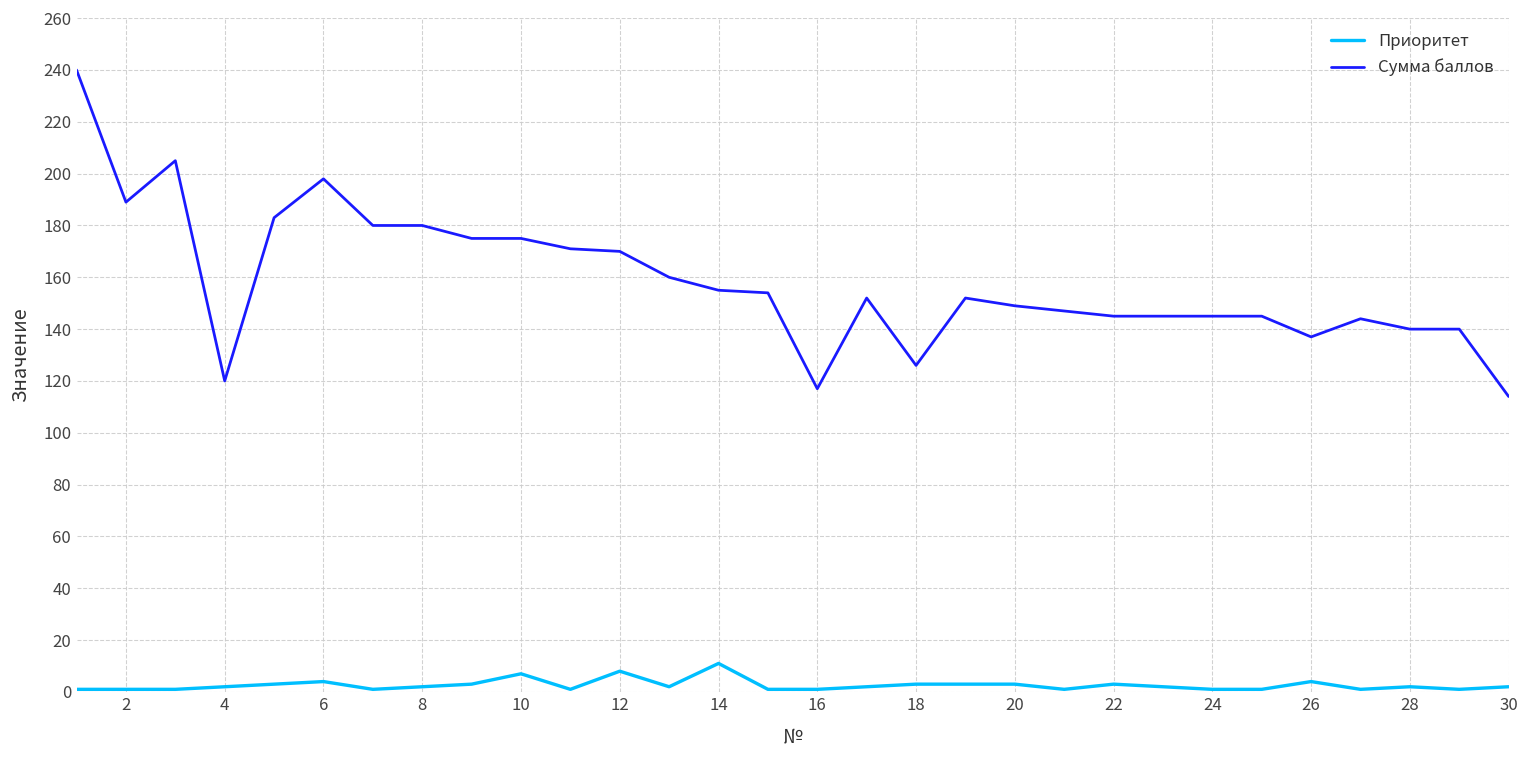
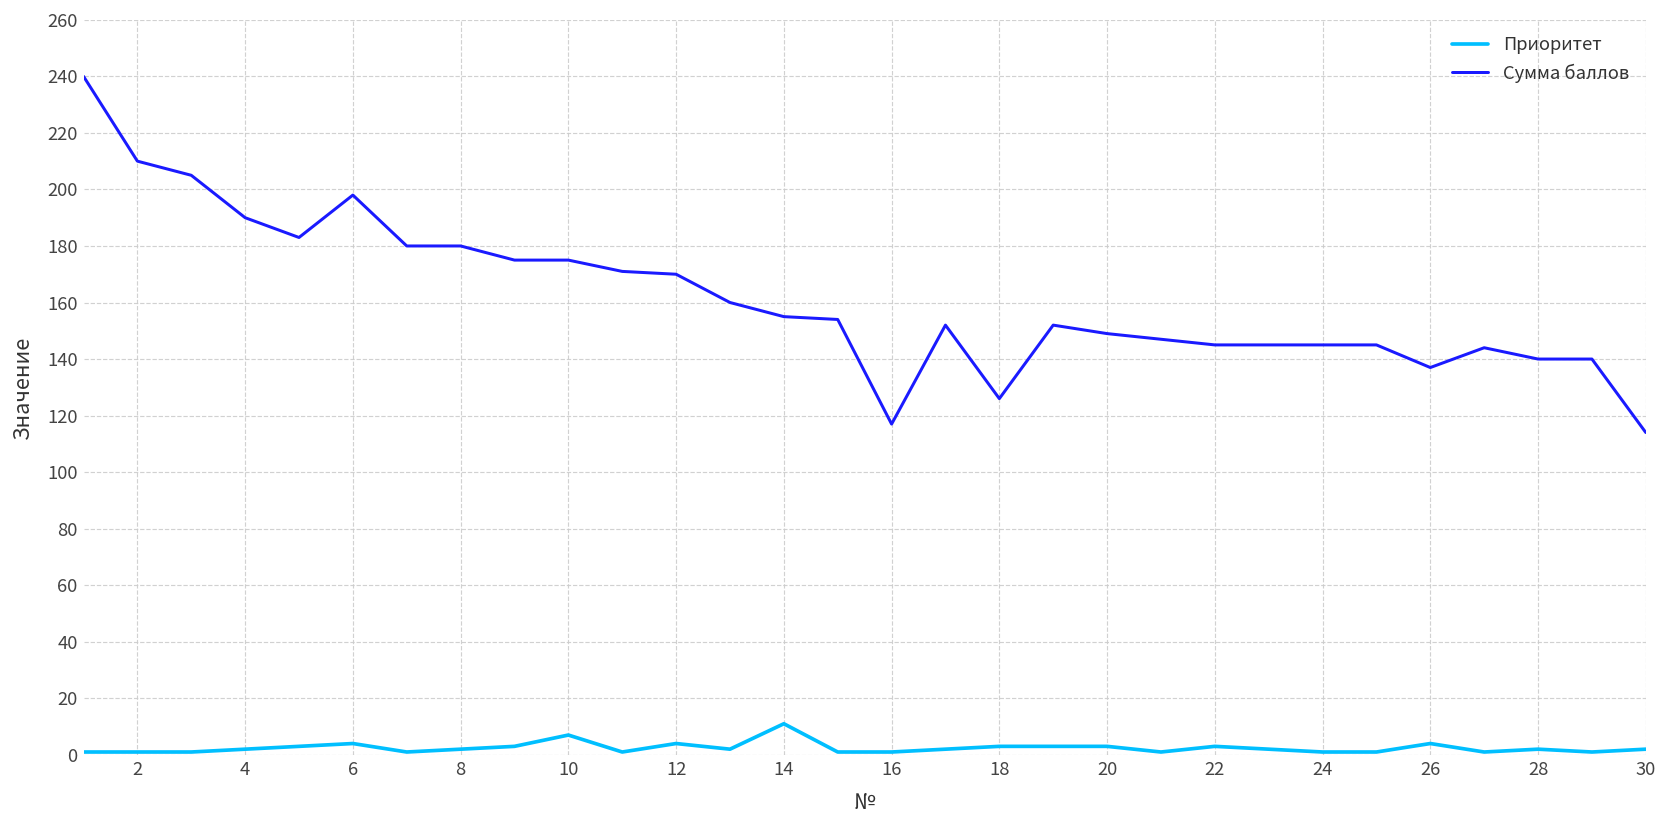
Сумма баллов, 2: 189 -> 210
Сумма баллов, 4: 120 -> 190
Приоритет, 12: 8 -> 4
